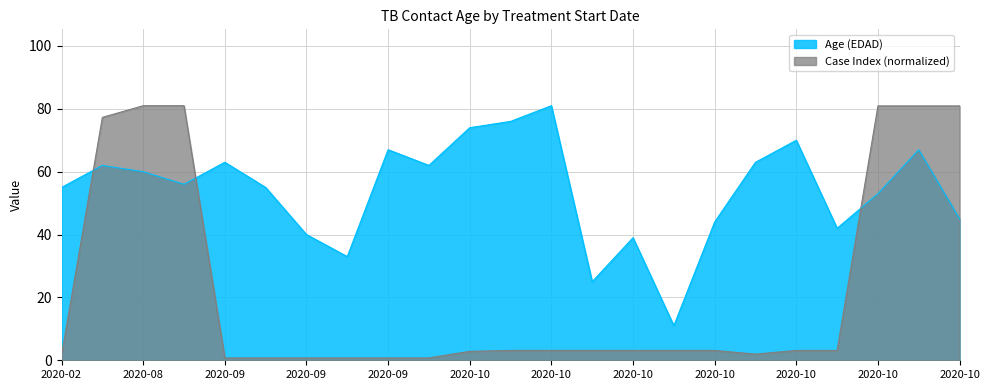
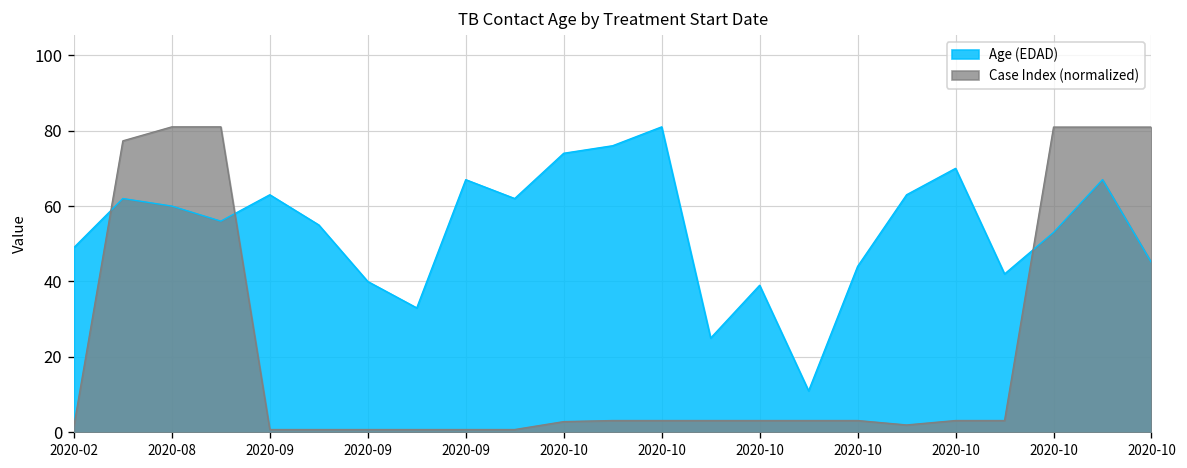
Age (EDAD), 2020-02: 55 -> 49
